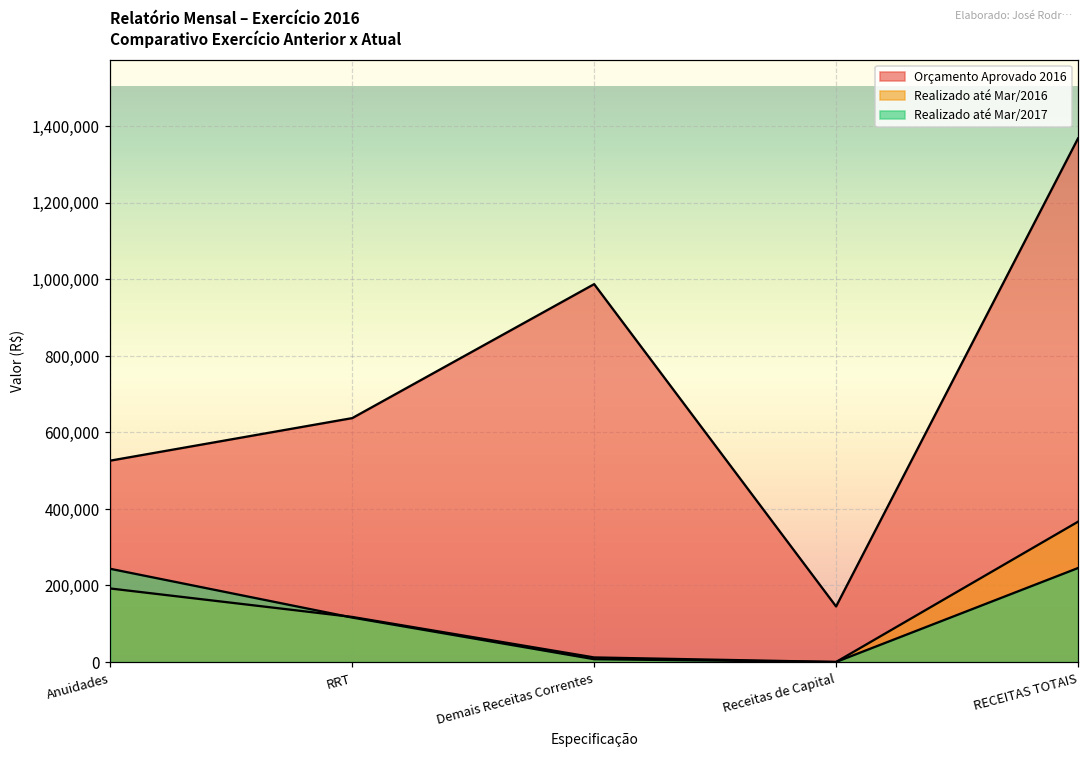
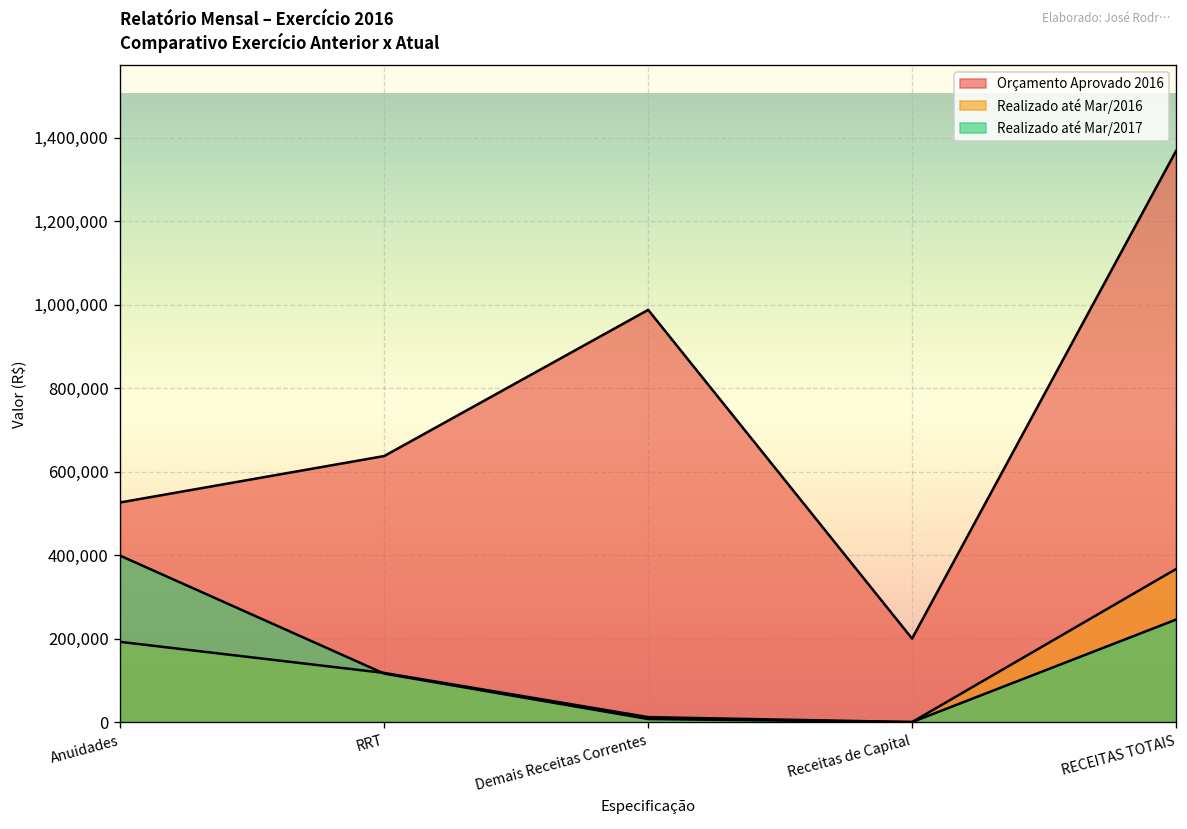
Realizado até Mar/2017, Anuidades: 240,000 -> 400,000
Orçamento Aprovado 2016, Receitas de Capital: 150,000 -> 200,000
